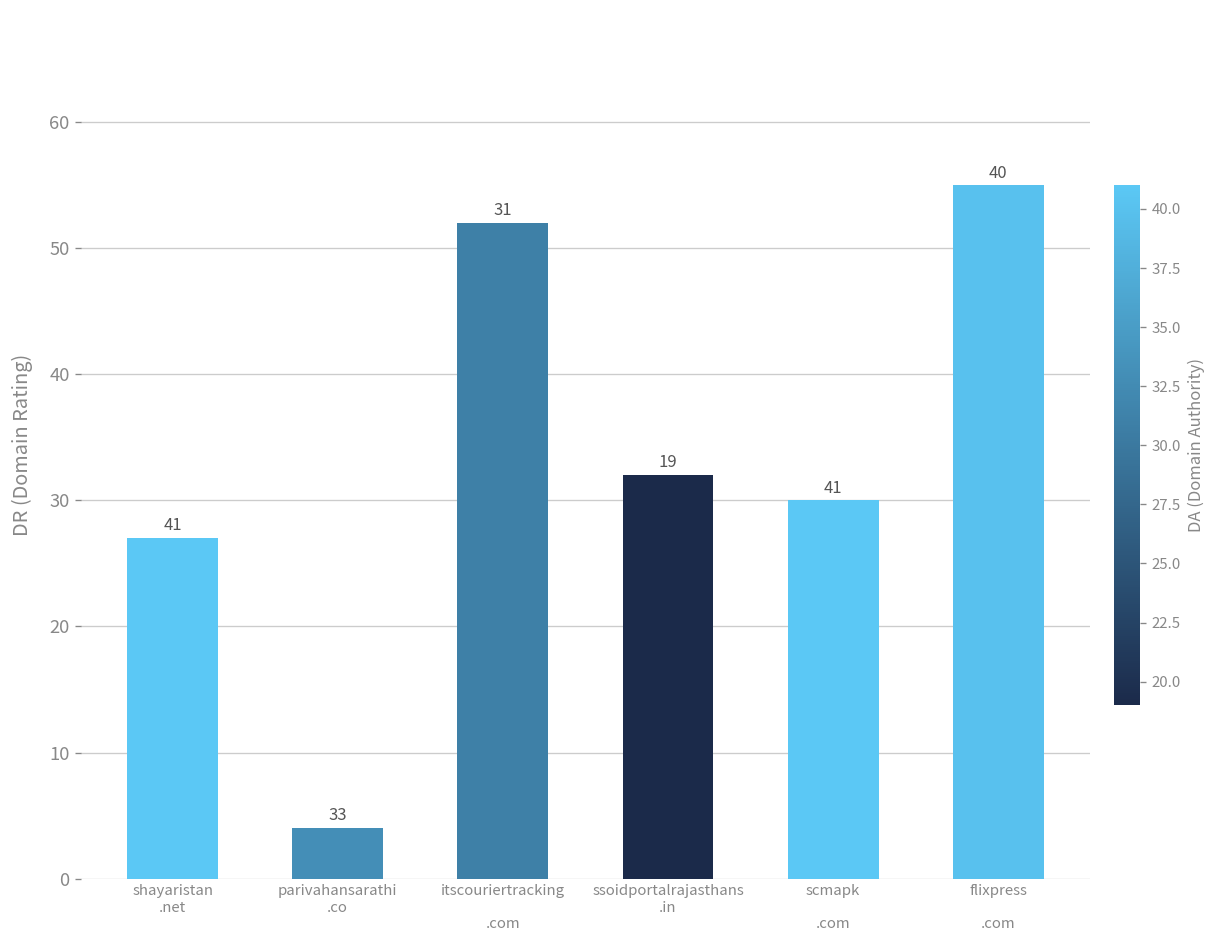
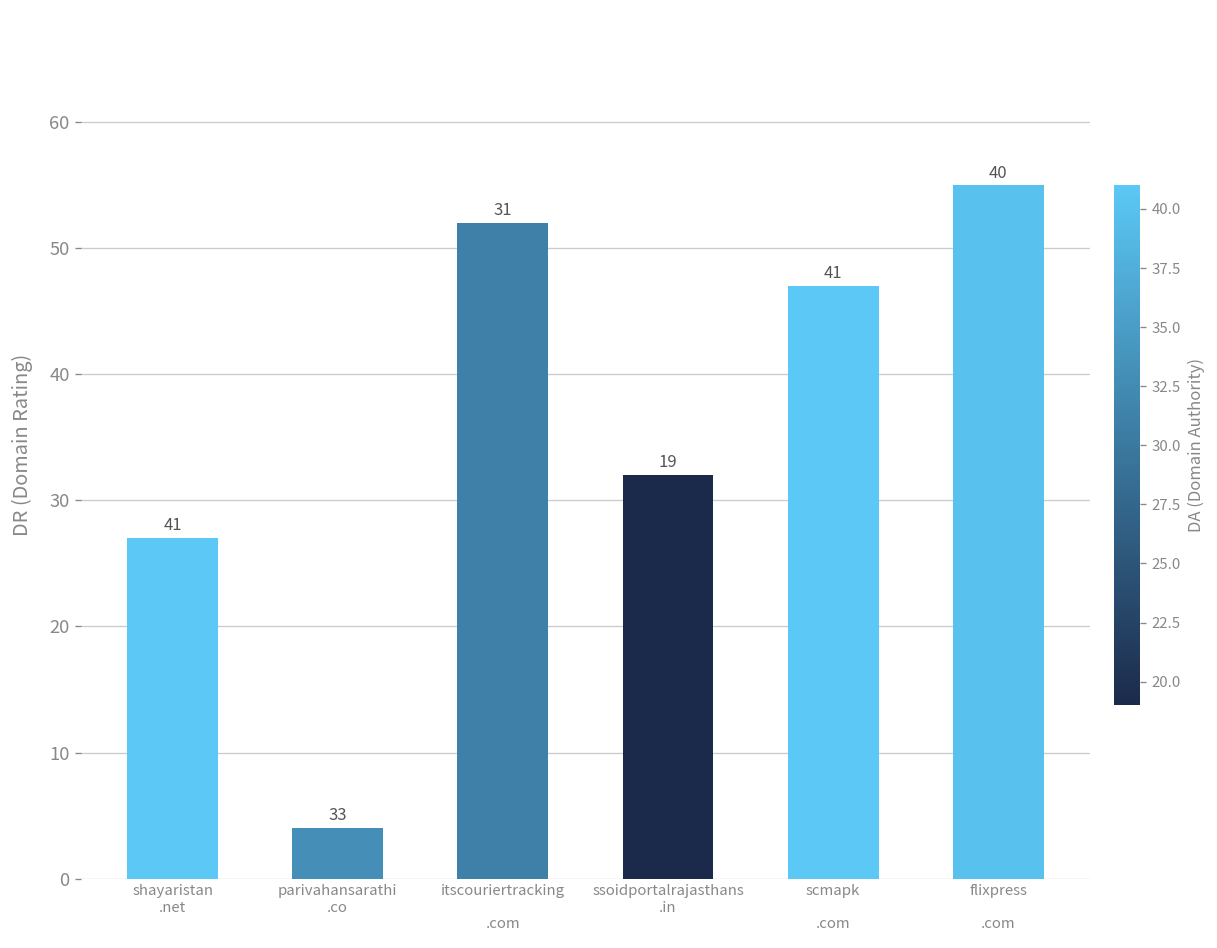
scmapk .com: 30 -> 47
